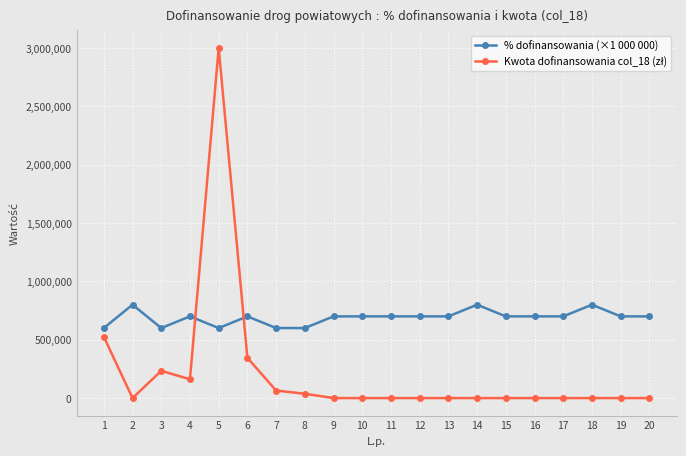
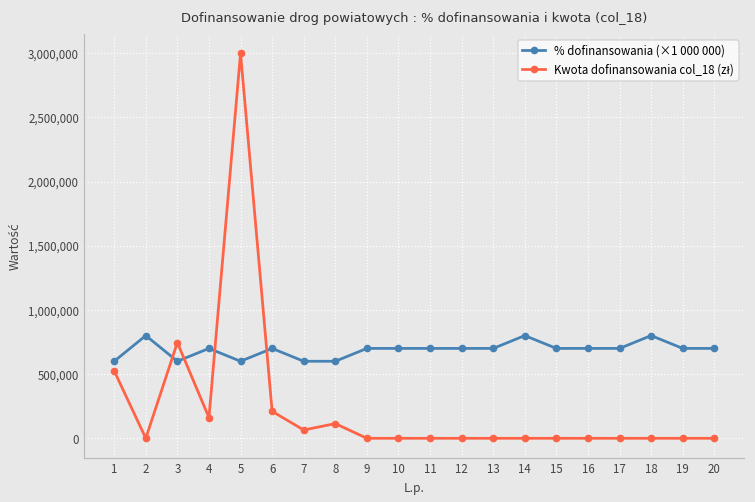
Kwota dofinansowania col_18 (zł), 3: 230,000 -> 750,000
Kwota dofinansowania col_18 (zł), 6: 340,000 -> 210,000
Kwota dofinansowania col_18 (zł), 8: 40,000 -> 110,000
